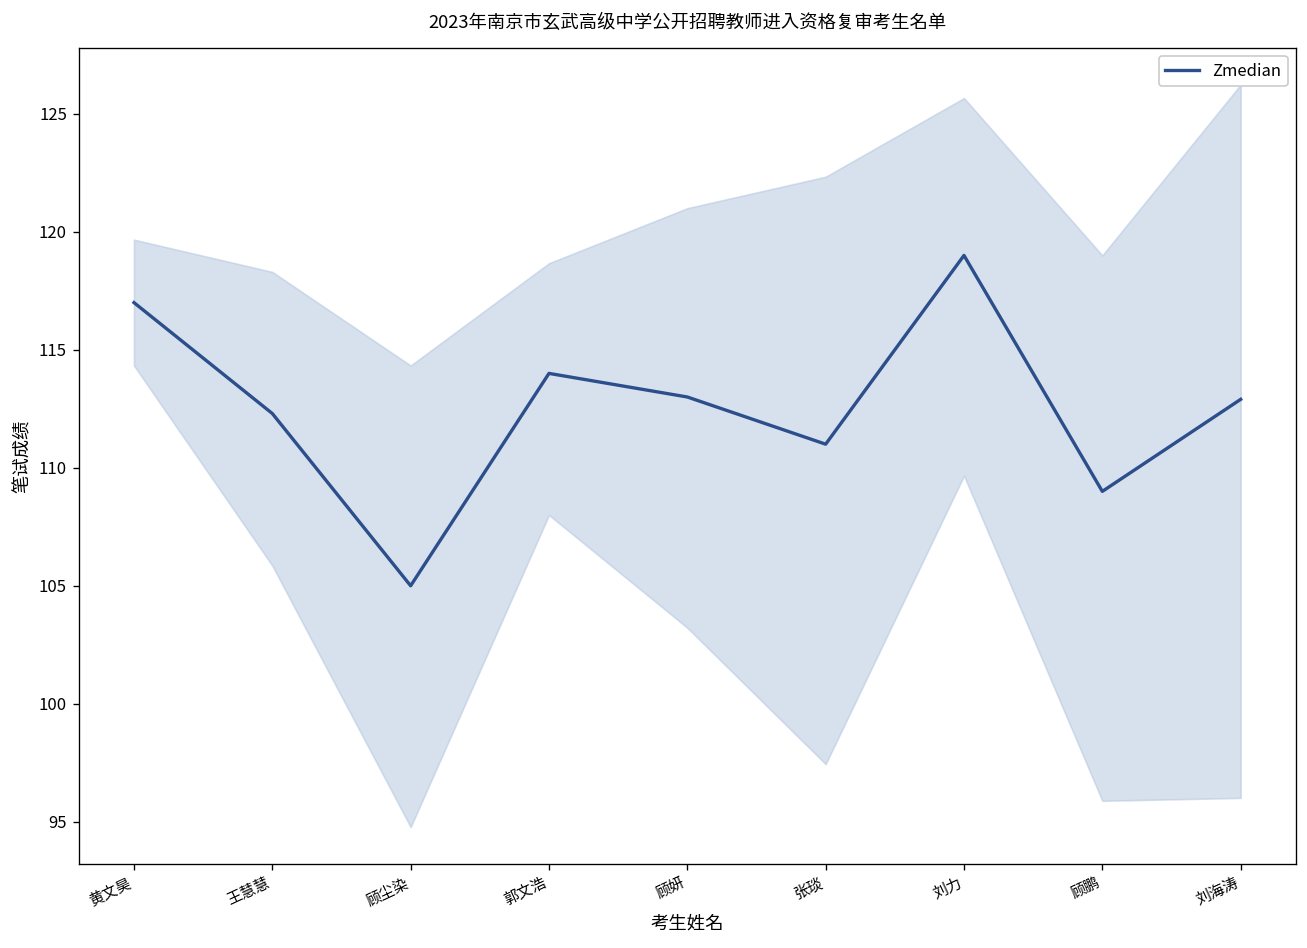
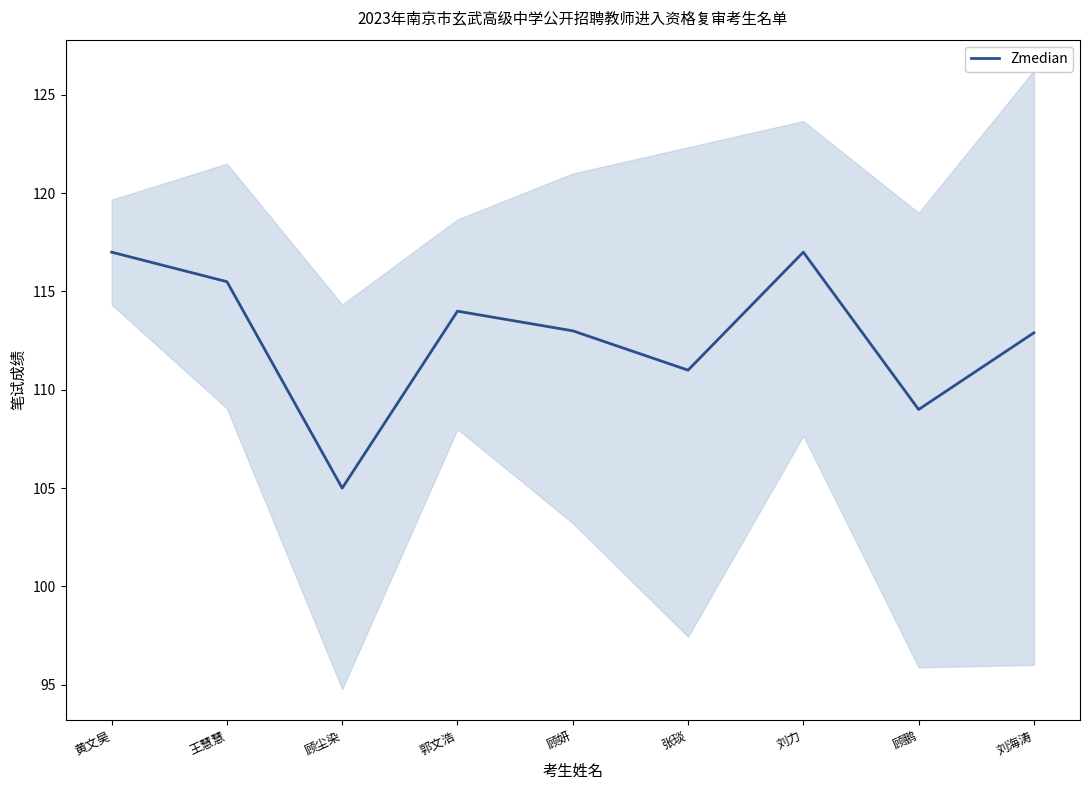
Zmedian, 王慧慧: 112.3 -> 115.5
Zmedian, 刘力: 119 -> 117
